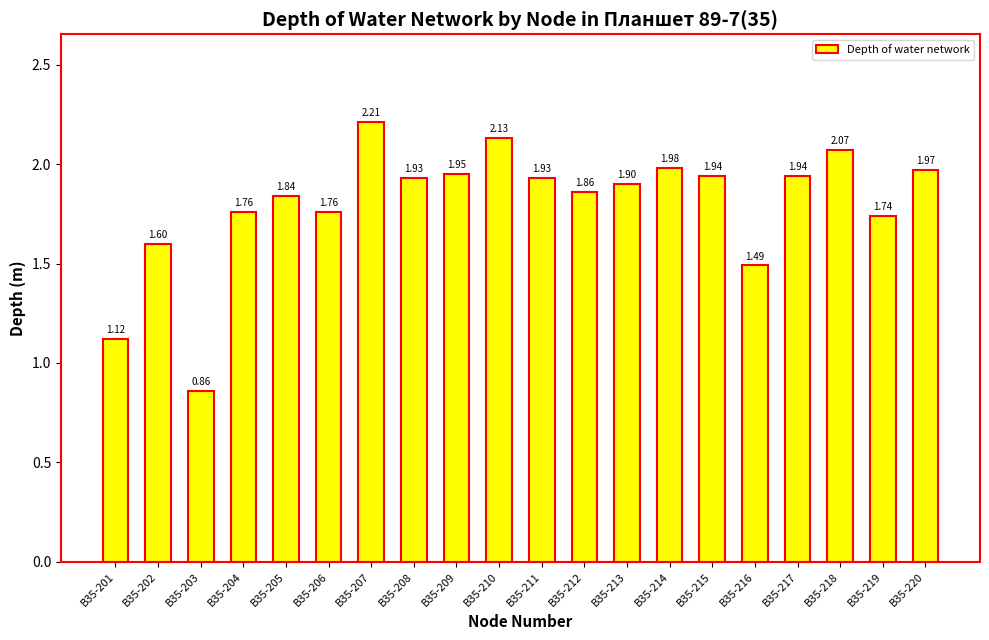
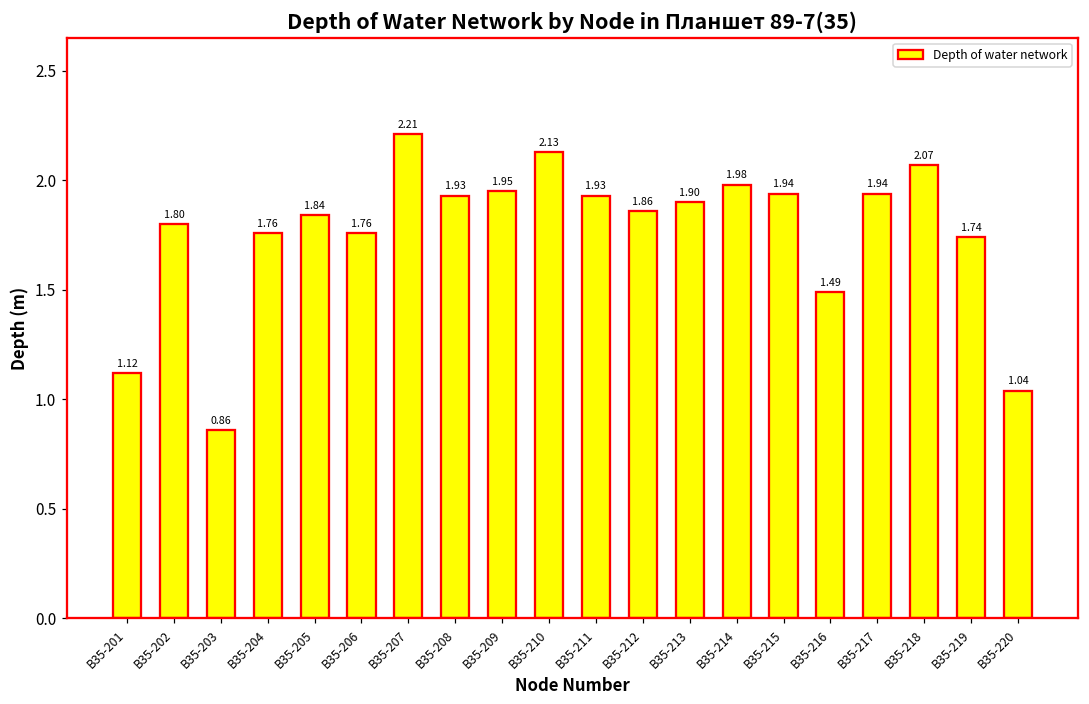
В35-202: 1.60 -> 1.80
В35-220: 1.97 -> 1.04
